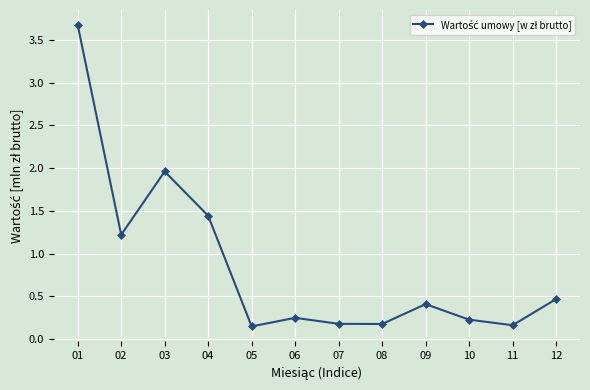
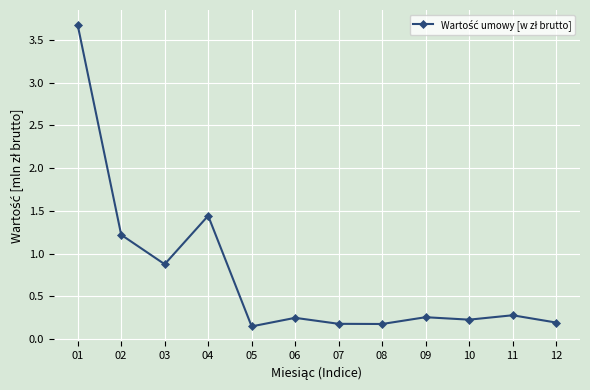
03: 2.0 -> 0.9
09: 0.4 -> 0.3
11: 0.2 -> 0.3
12: 0.5 -> 0.2
